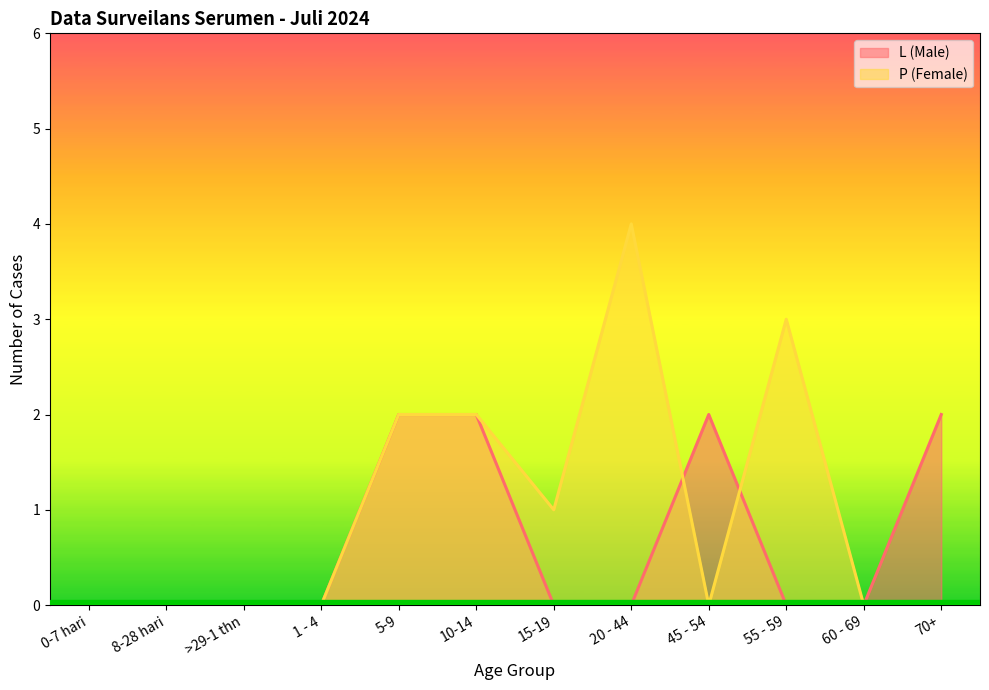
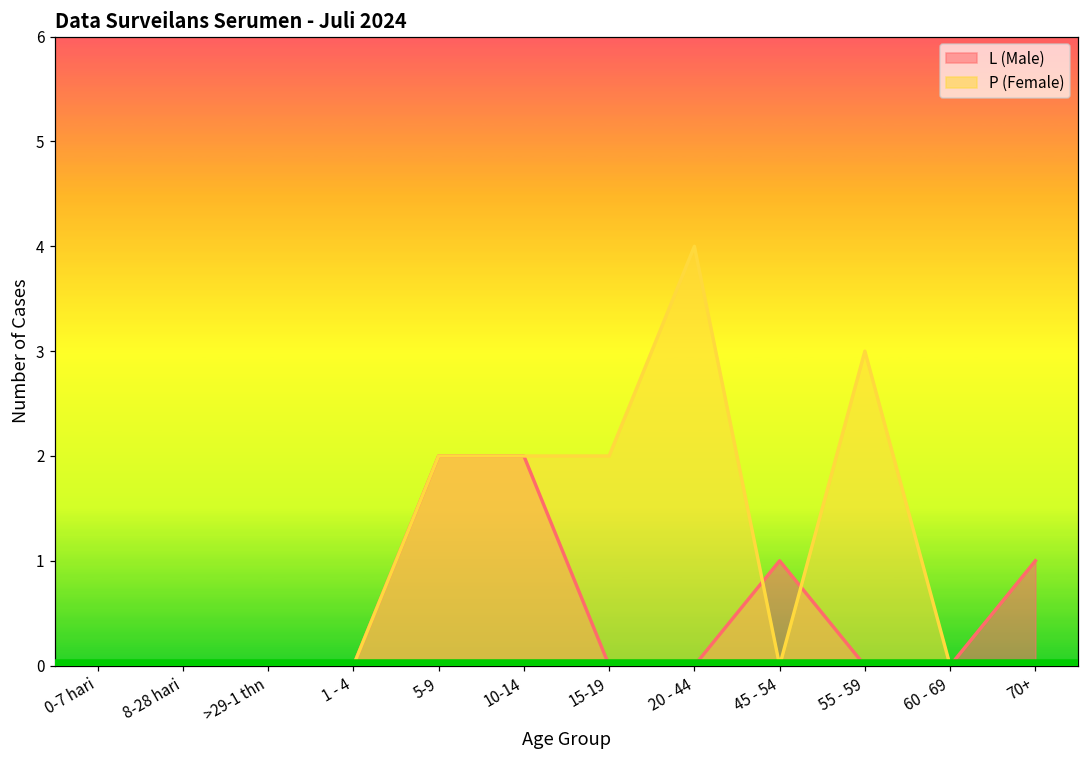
P (Female), 15-19: 1 -> 2
L (Male), 45 - 54: 2 -> 1
L (Male), 70+: 2 -> 1
